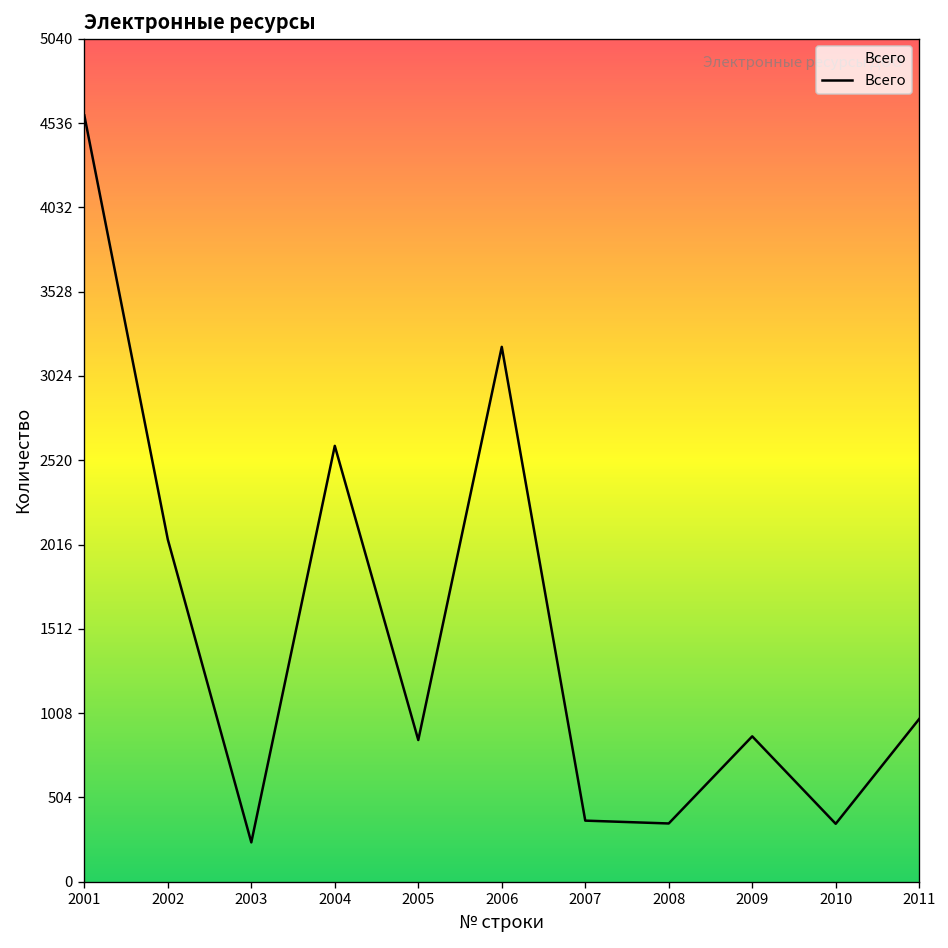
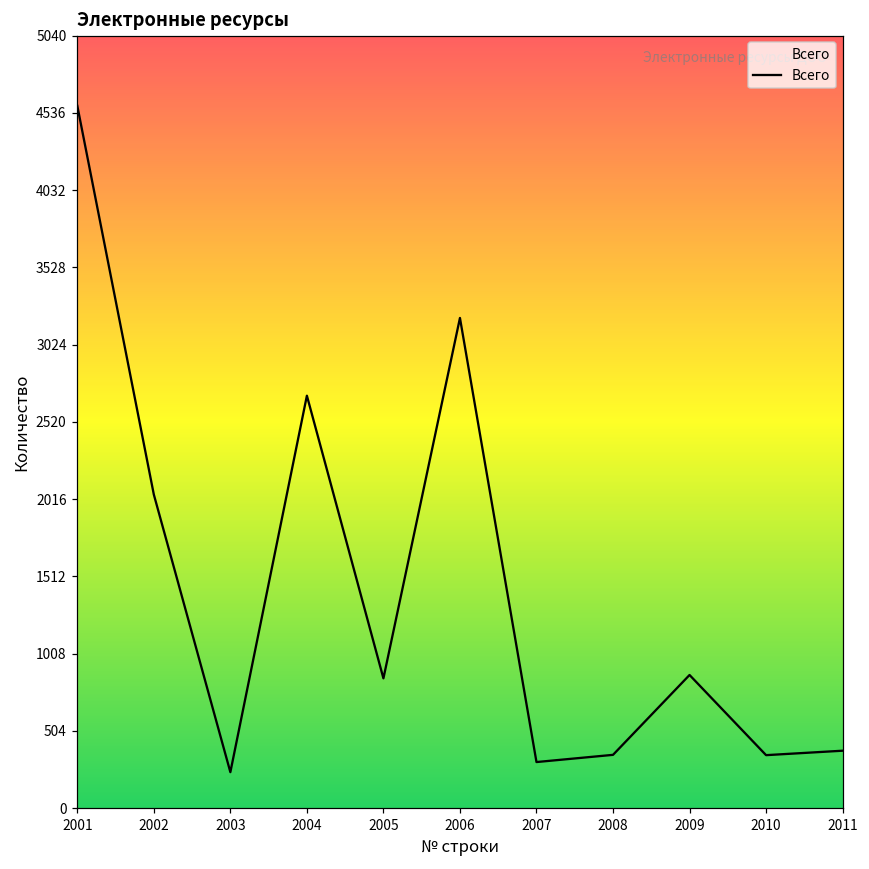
2004: 2610 -> 2690
2007: 370 -> 300
2011: 970 -> 380
